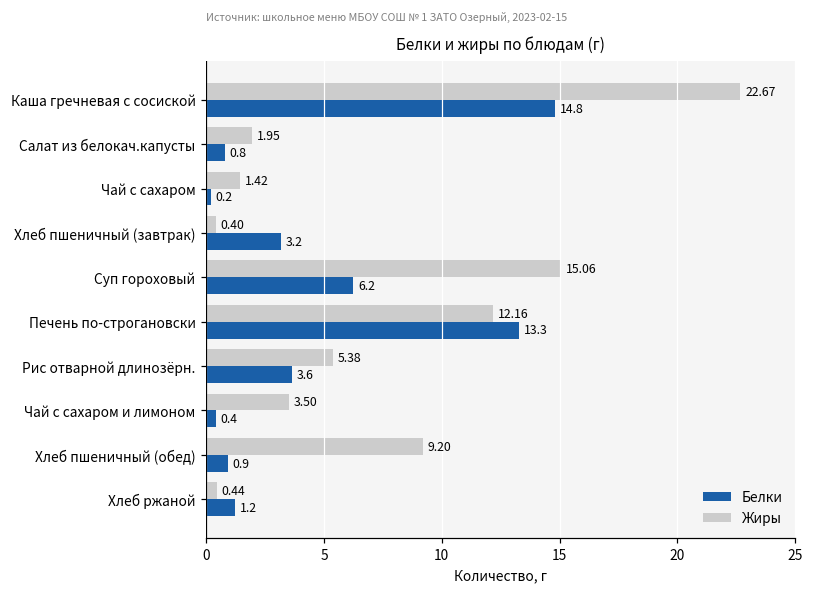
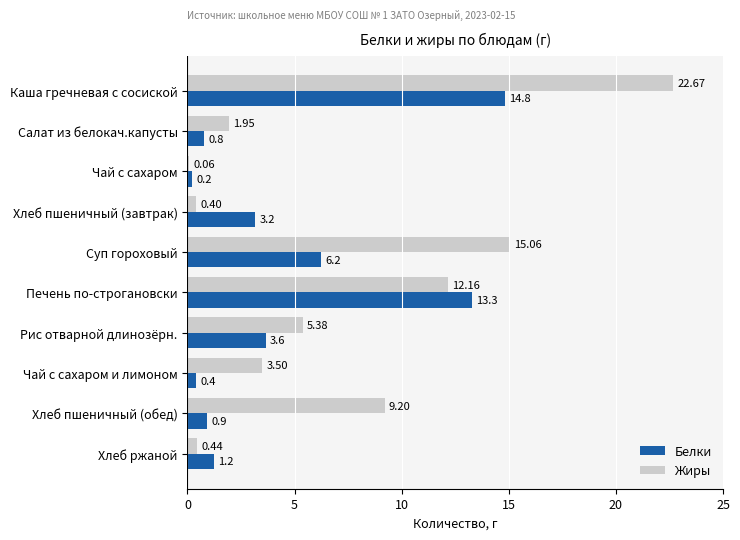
Жиры, Чай с сахаром: 1.42 -> 0.06
